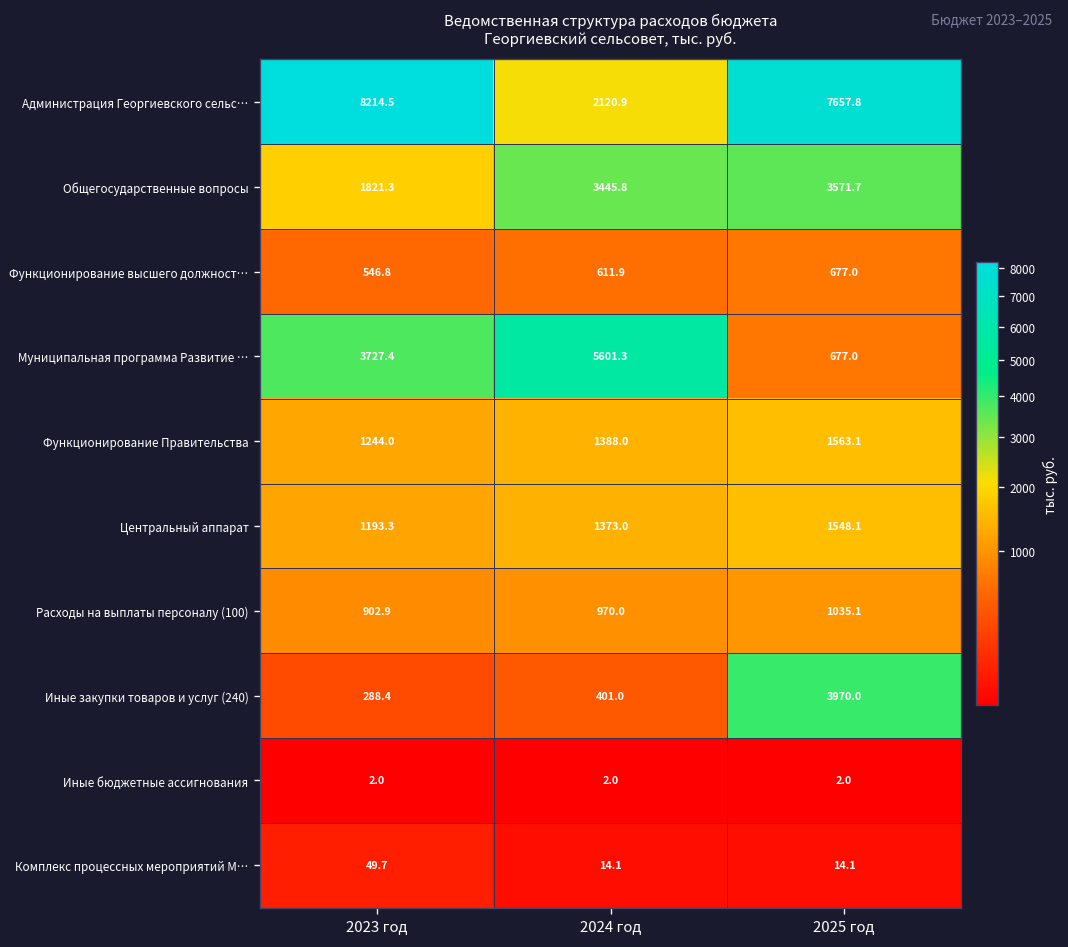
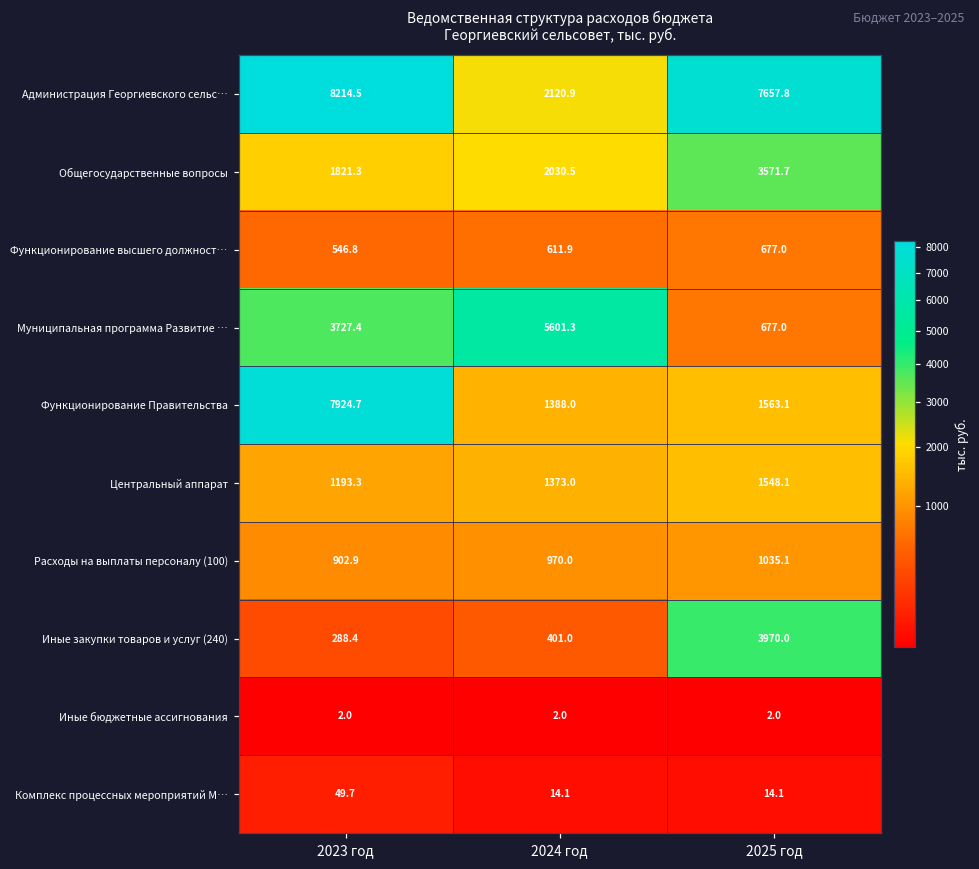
Общегосударственные вопросы, 2024 год: 3445.8 -> 2030.5
Функционирование Правительства, 2023 год: 1244.0 -> 7924.7
